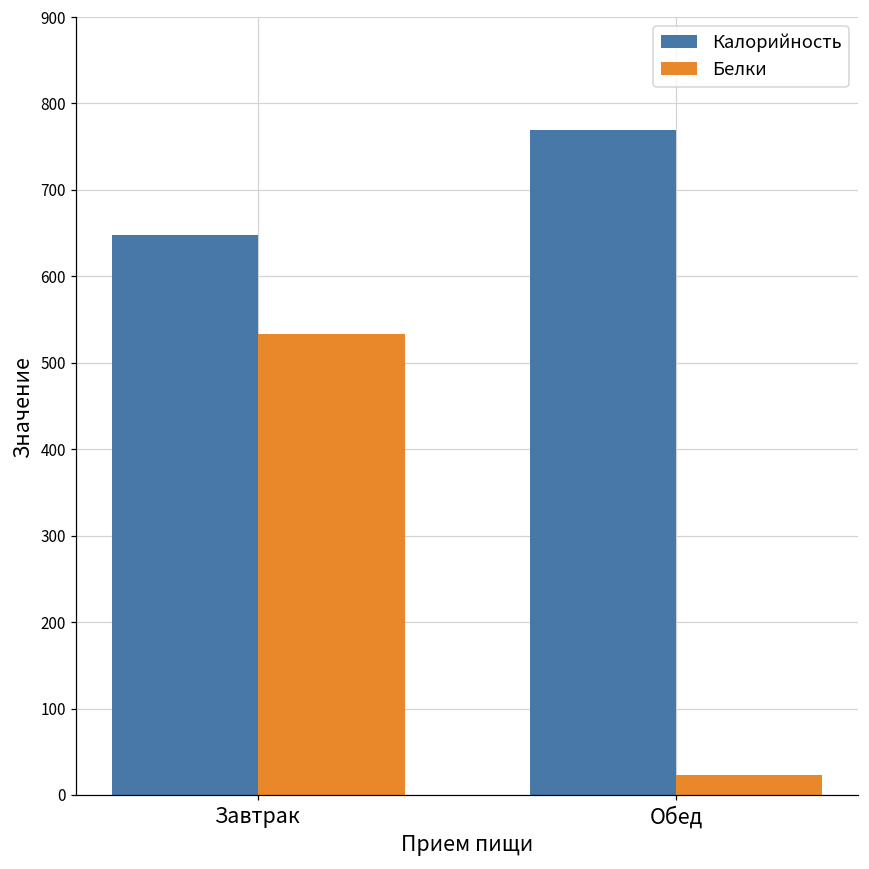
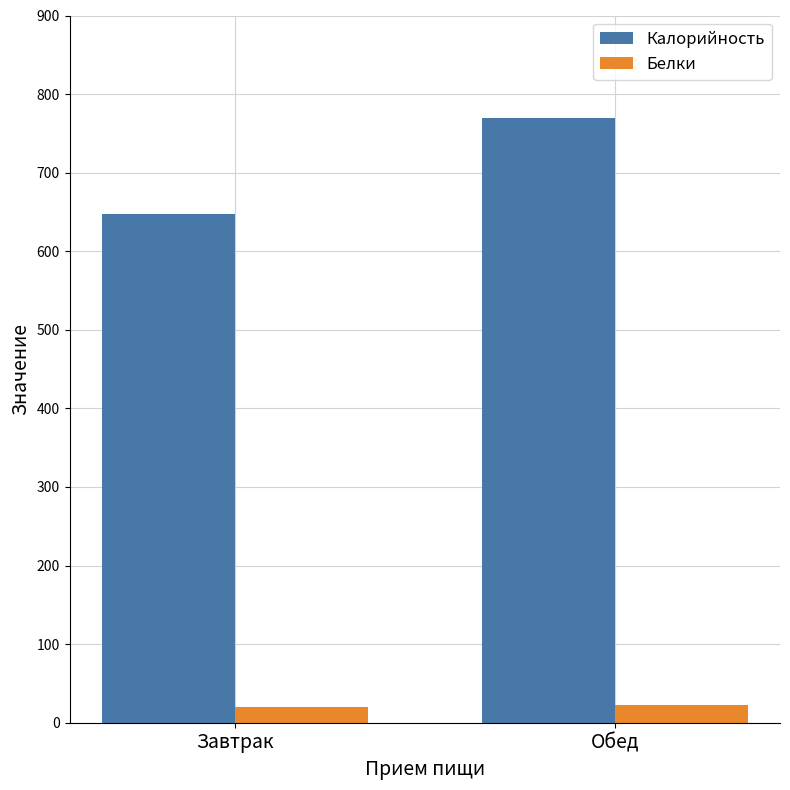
Белки, Завтрак: 530 -> 20
